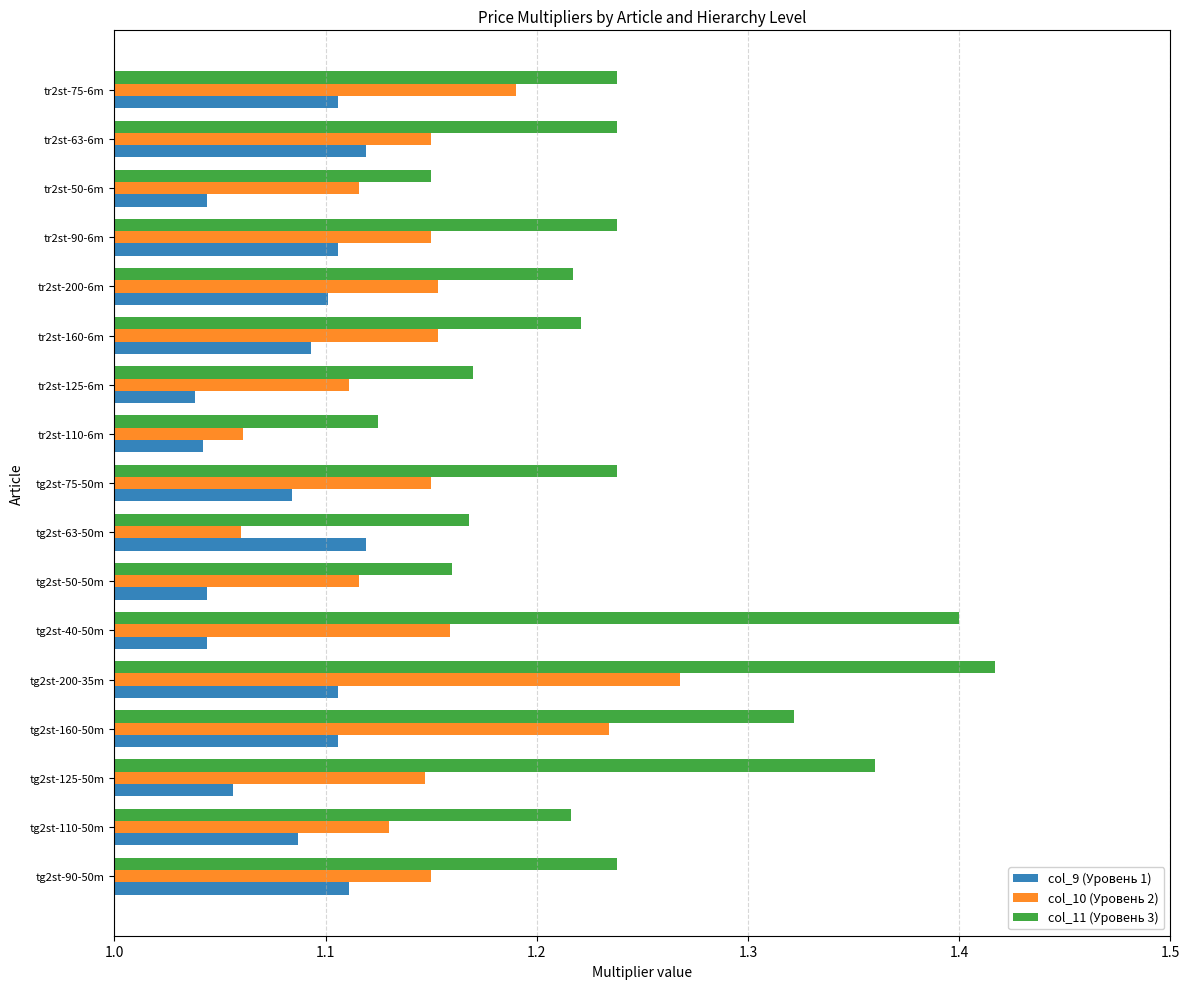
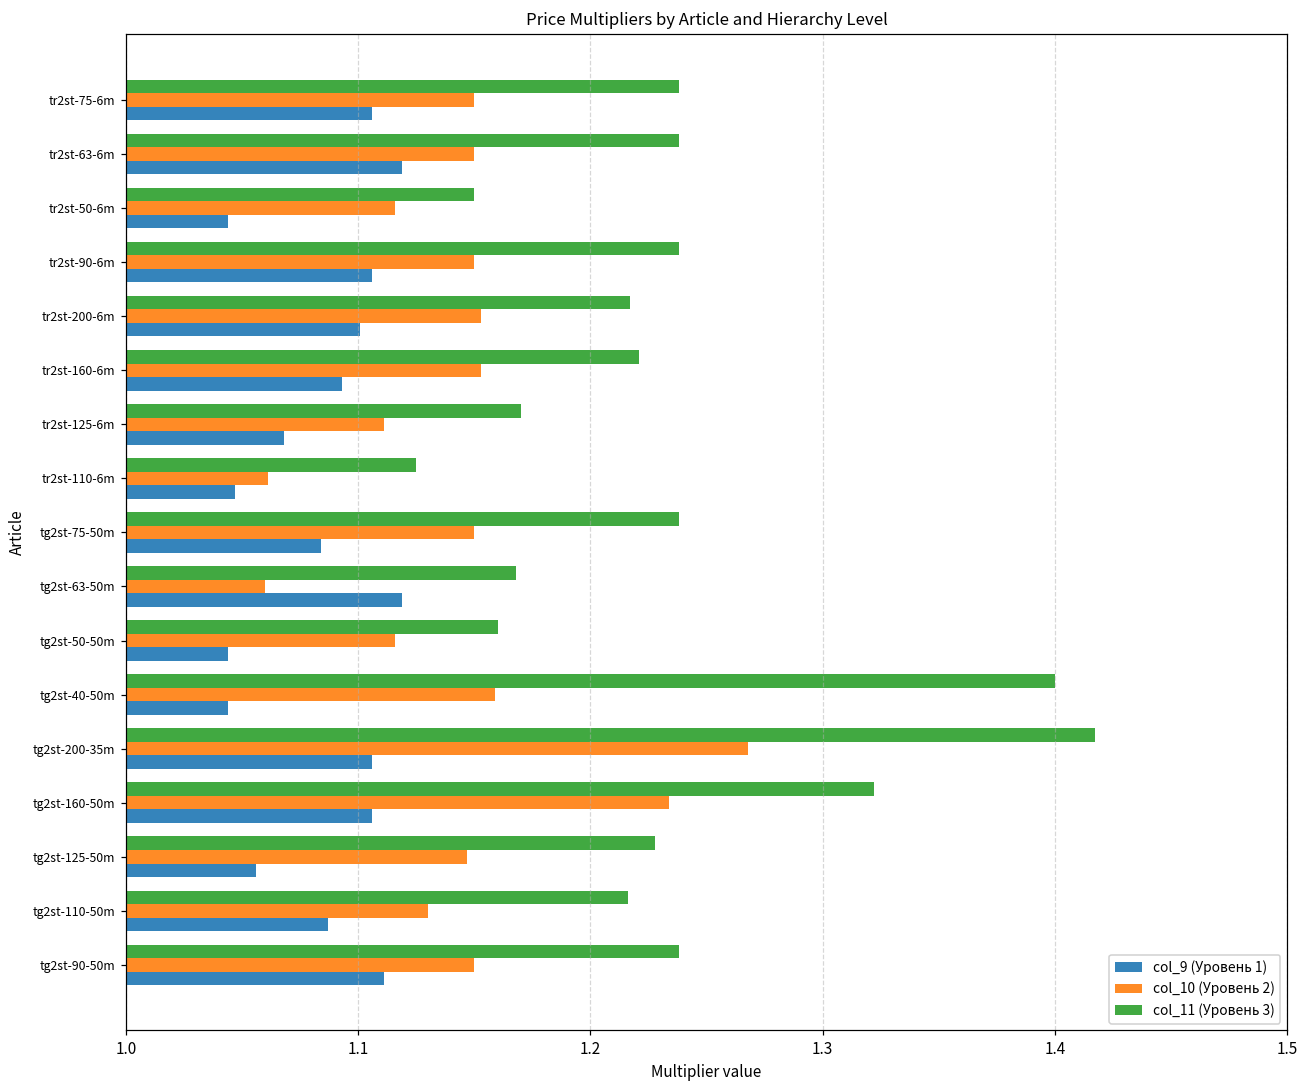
col_10 (Уровень 2), tr2st-75-6m: 1.19 -> 1.15
col_9 (Уровень 1), tr2st-125-6m: 1.038 -> 1.068
col_9 (Уровень 1), tr2st-110-6m: 1.042 -> 1.047
col_11 (Уровень 3), tg2st-125-50m: 1.360 -> 1.228
